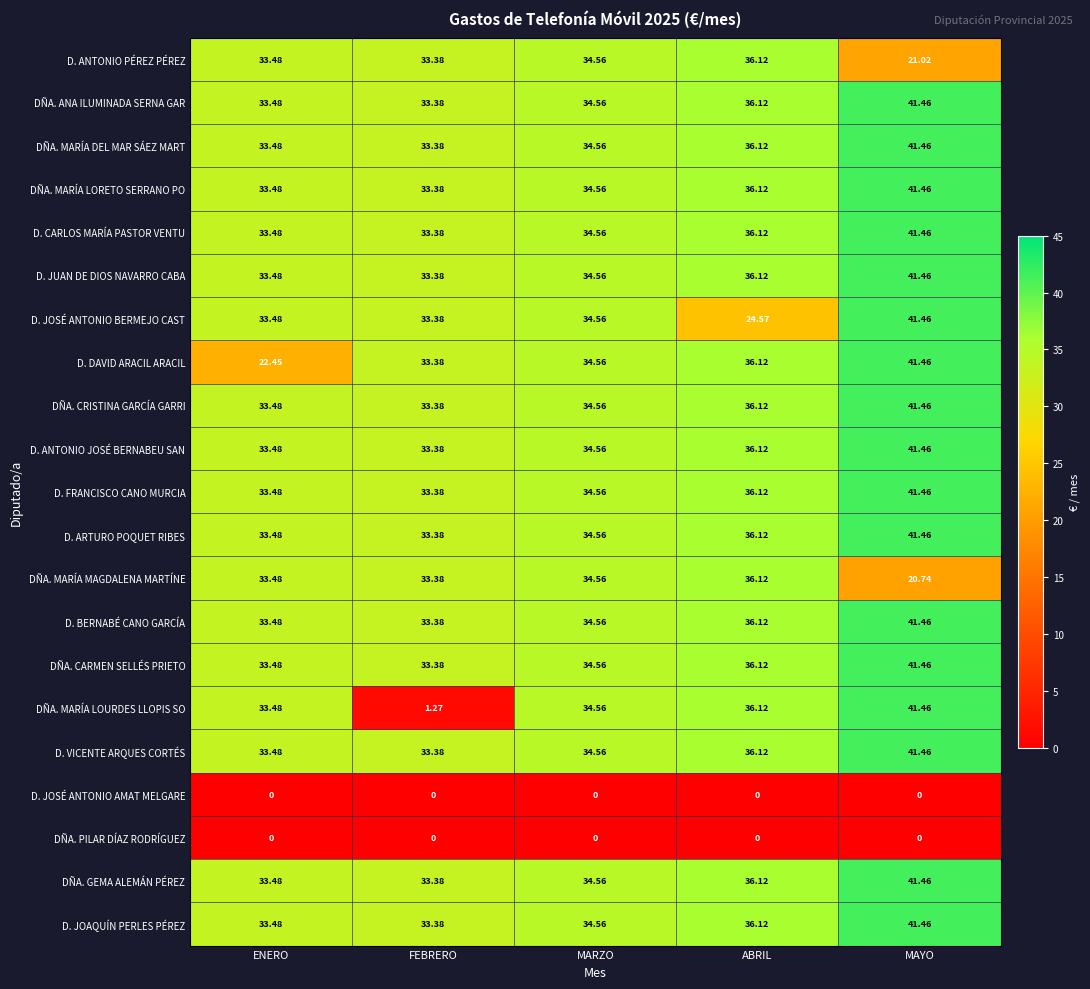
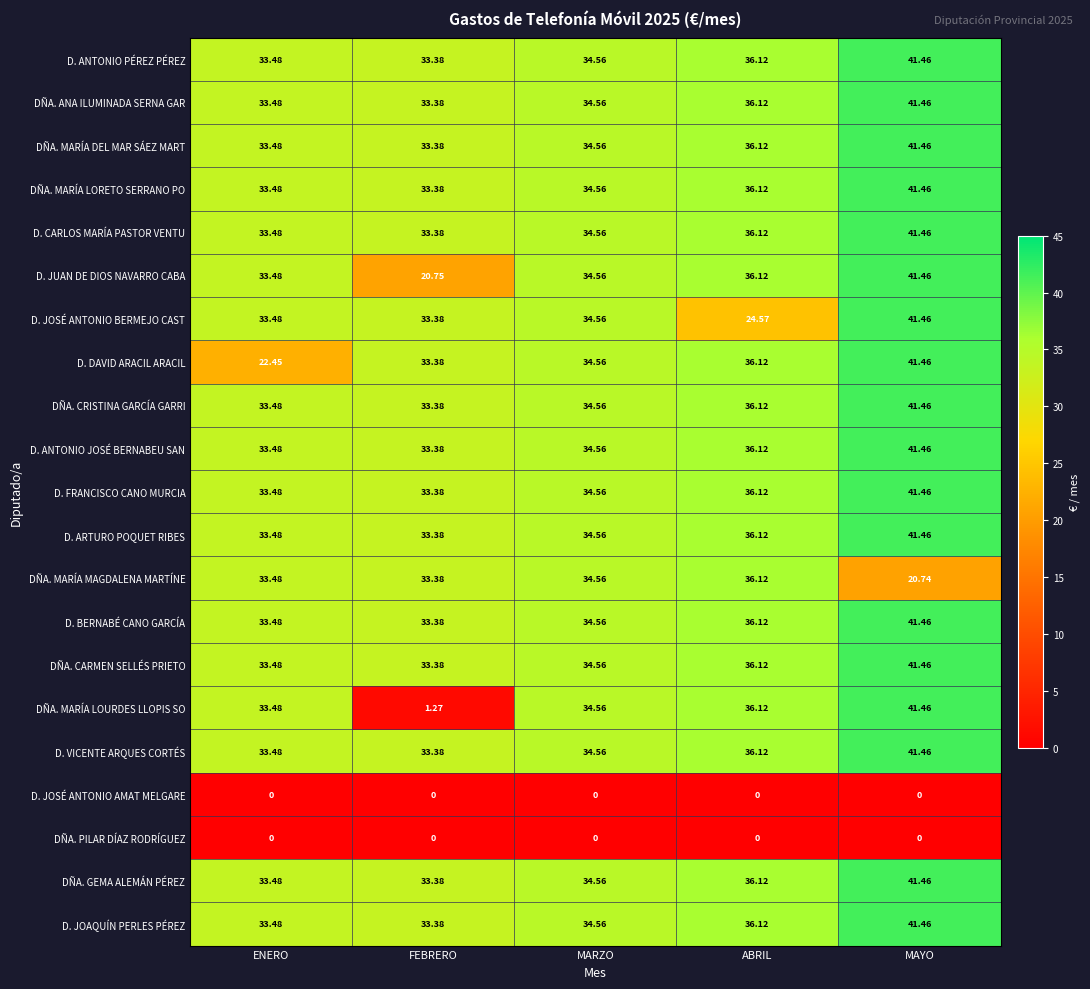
D. ANTONIO PÉREZ PÉREZ, MAYO: 21.02 -> 41.46
D. JUAN DE DIOS NAVARRO CABA, FEBRERO: 33.38 -> 20.75
